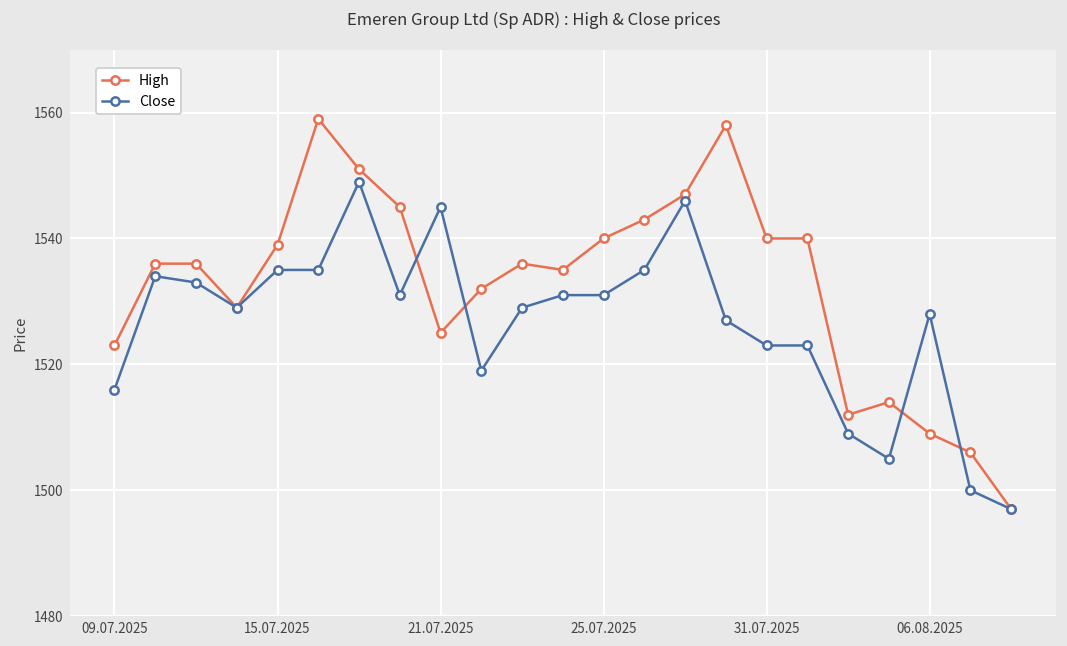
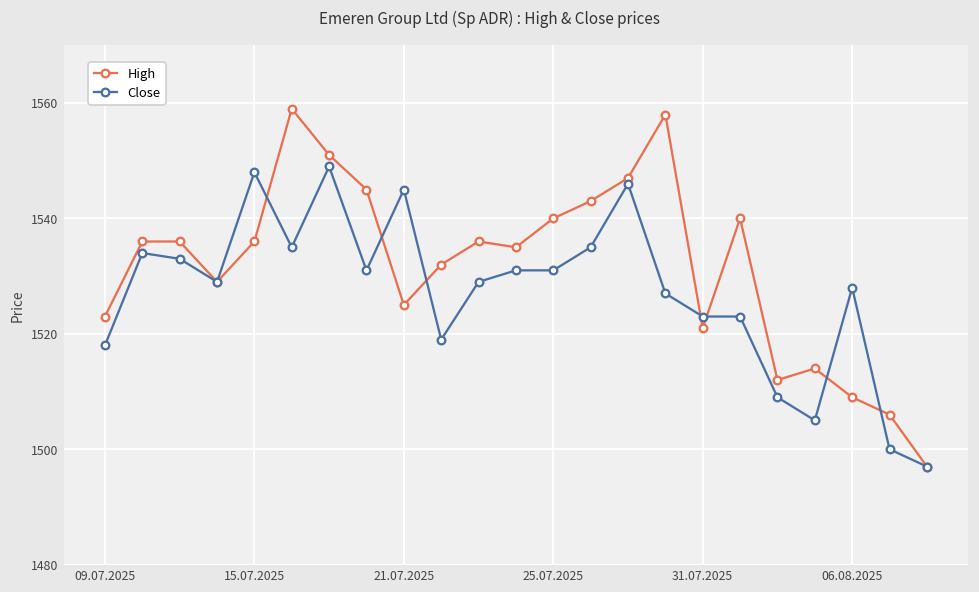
Close, 09.07.2025: 1516 -> 1518
High, 15.07.2025: 1539 -> 1536
Close, 15.07.2025: 1535 -> 1548
High, 31.07.2025: 1540 -> 1521
